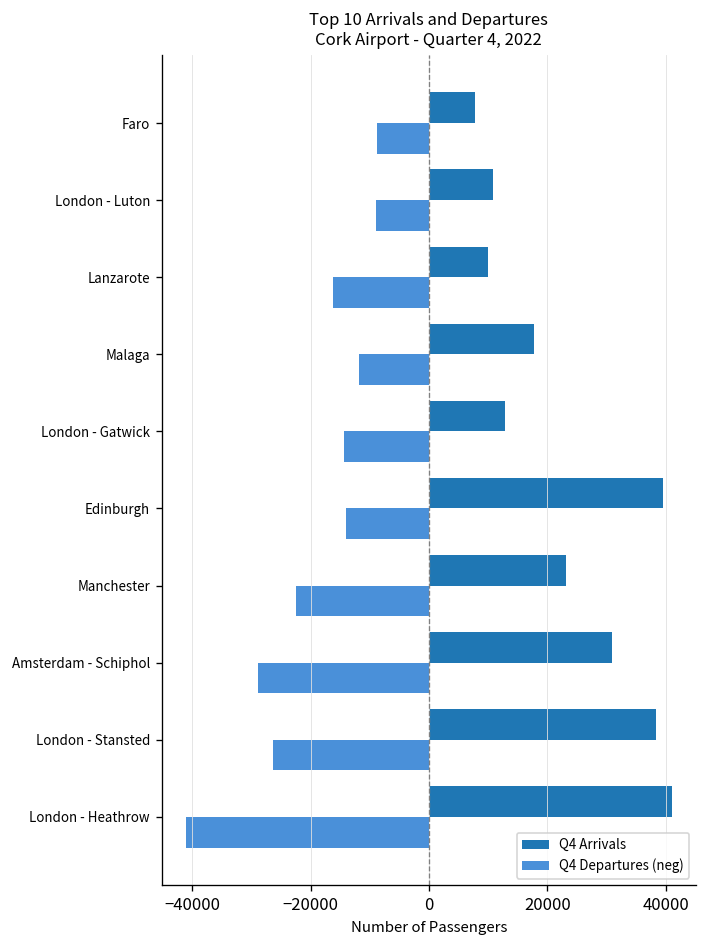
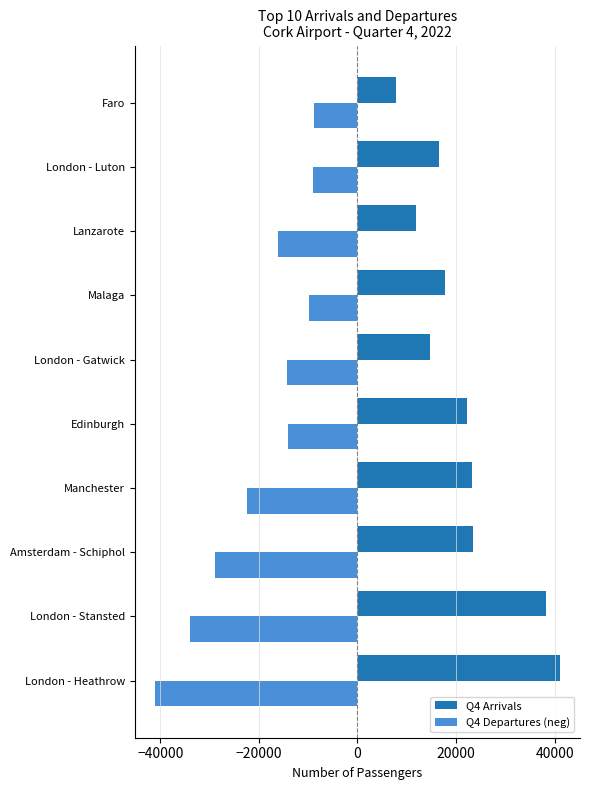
Q4 Arrivals, London - Luton: 11000 -> 17000
Q4 Arrivals, Lanzarote: 10000 -> 12000
Q4 Departures (neg), Malaga: -12000 -> -10000
Q4 Arrivals, London - Gatwick: 13000 -> 15000
Q4 Arrivals, Edinburgh: 40000 -> 22000
Q4 Arrivals, Amsterdam - Schiphol: 31000 -> 23000
Q4 Departures (neg), London - Stansted: -26000 -> -34000
